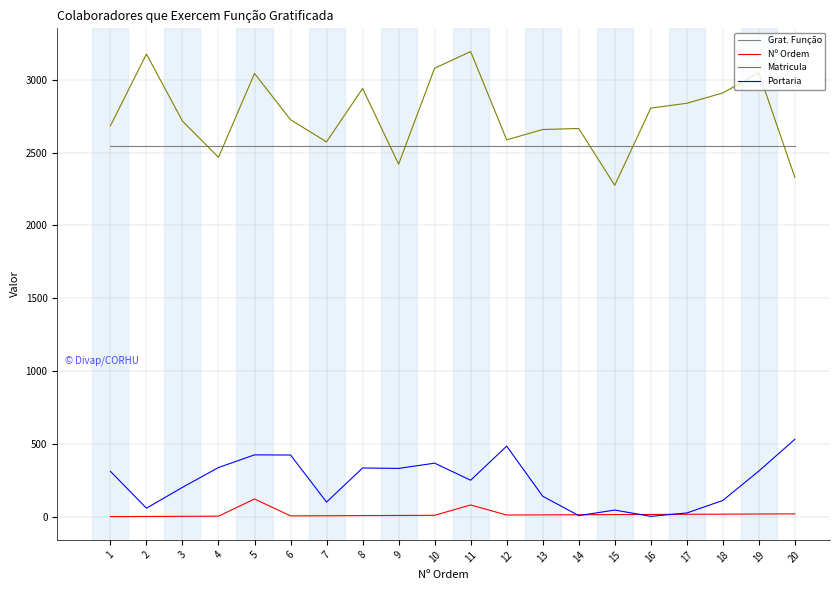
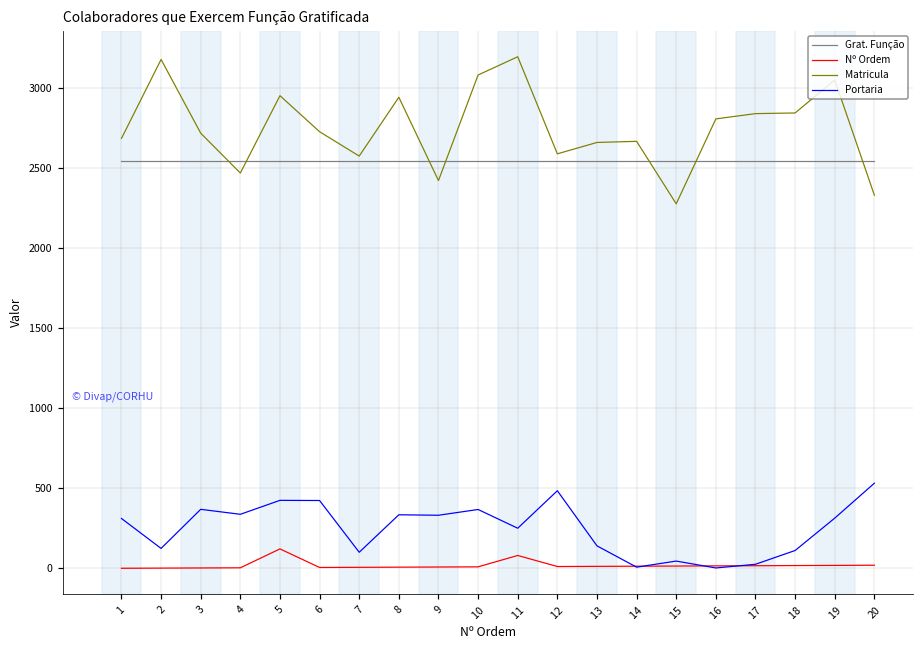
Portaria, 2: 60 -> 130
Portaria, 3: 200 -> 370
Matricula, 5: 3040 -> 2950
Matricula, 18: 2910 -> 2840
